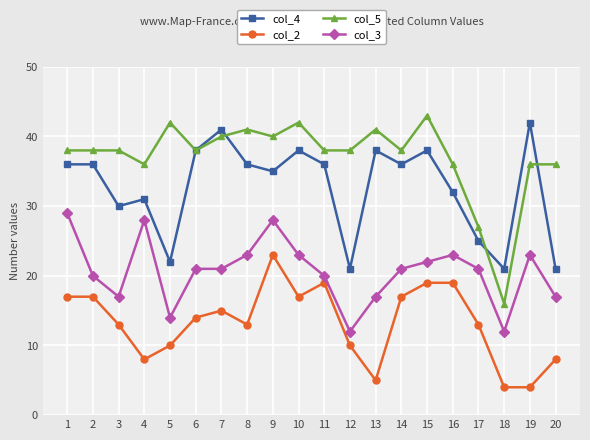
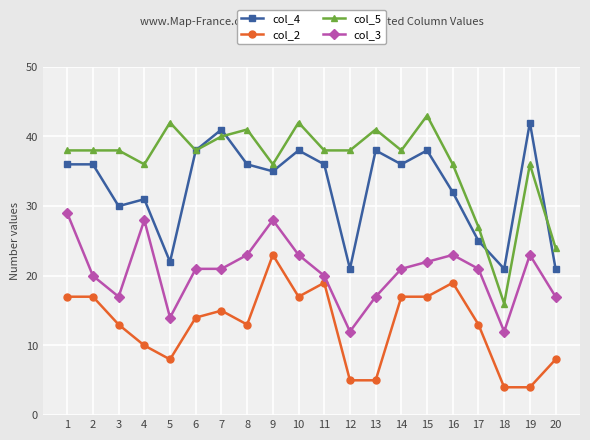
col_2, 4: 8 -> 10
col_2, 5: 10 -> 8
col_5, 9: 40 -> 36
col_2, 12: 10 -> 5
col_2, 15: 19 -> 17
col_5, 20: 36 -> 24
